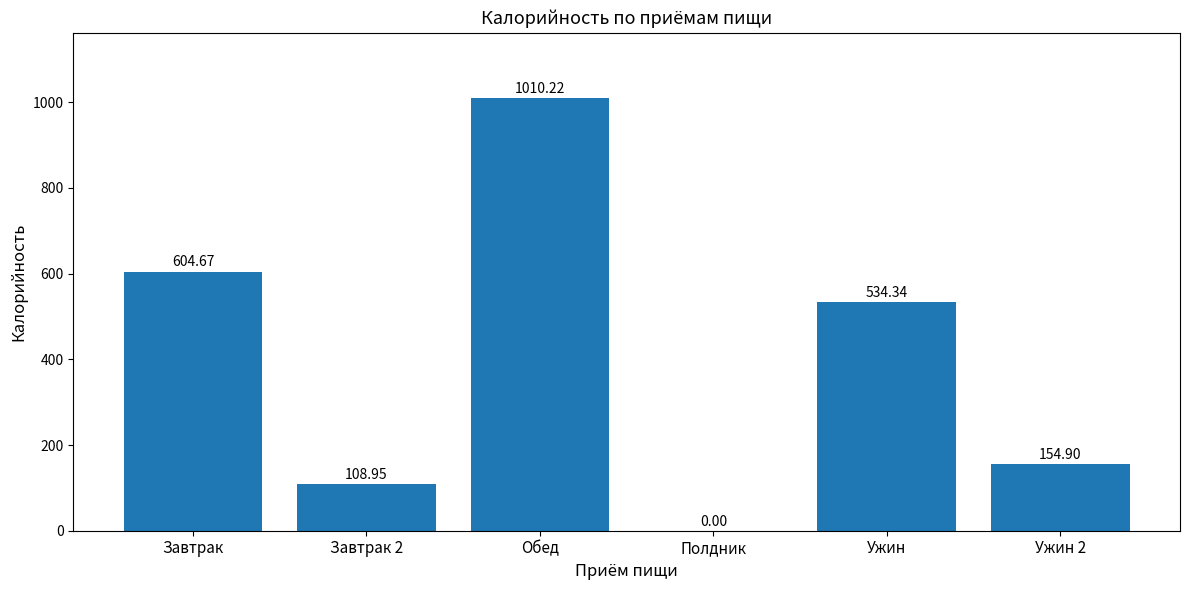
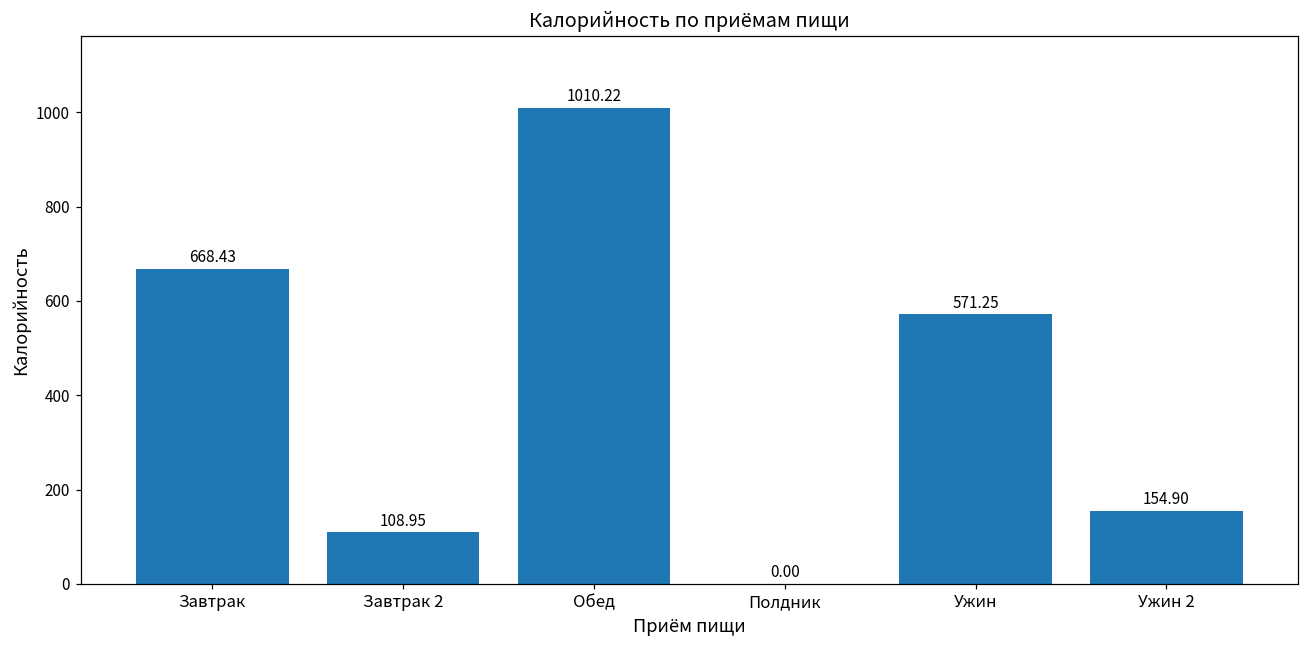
Завтрак: 604.67 -> 668.43
Ужин: 534.34 -> 571.25
